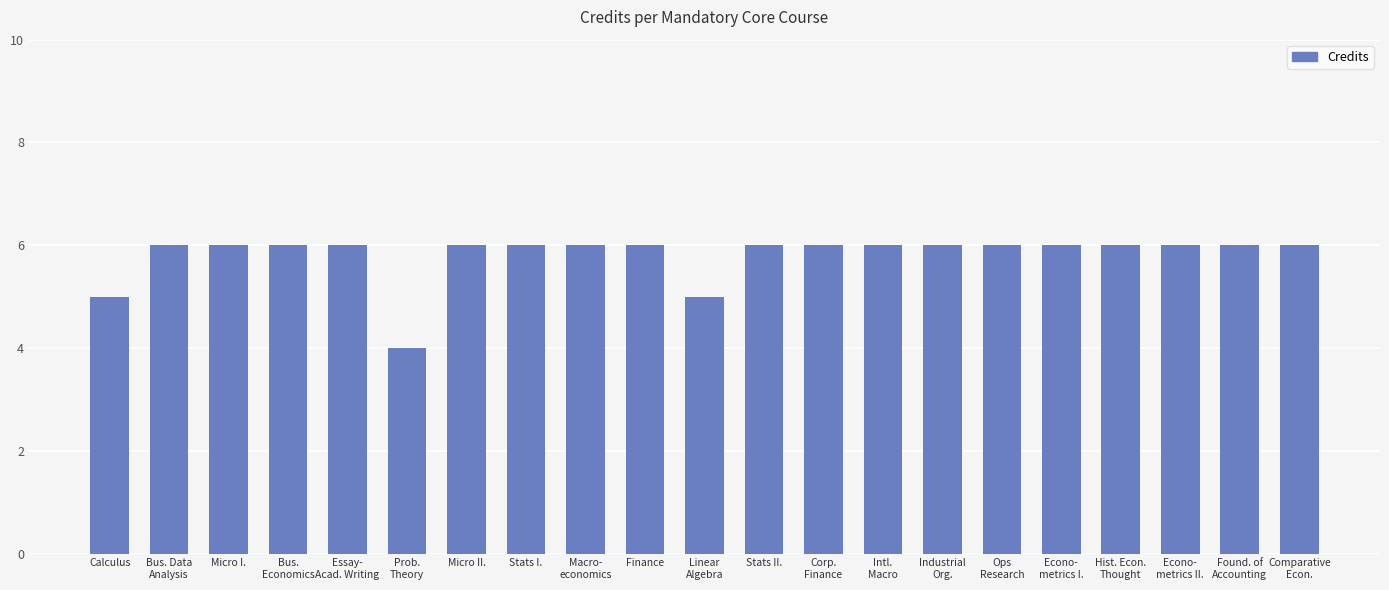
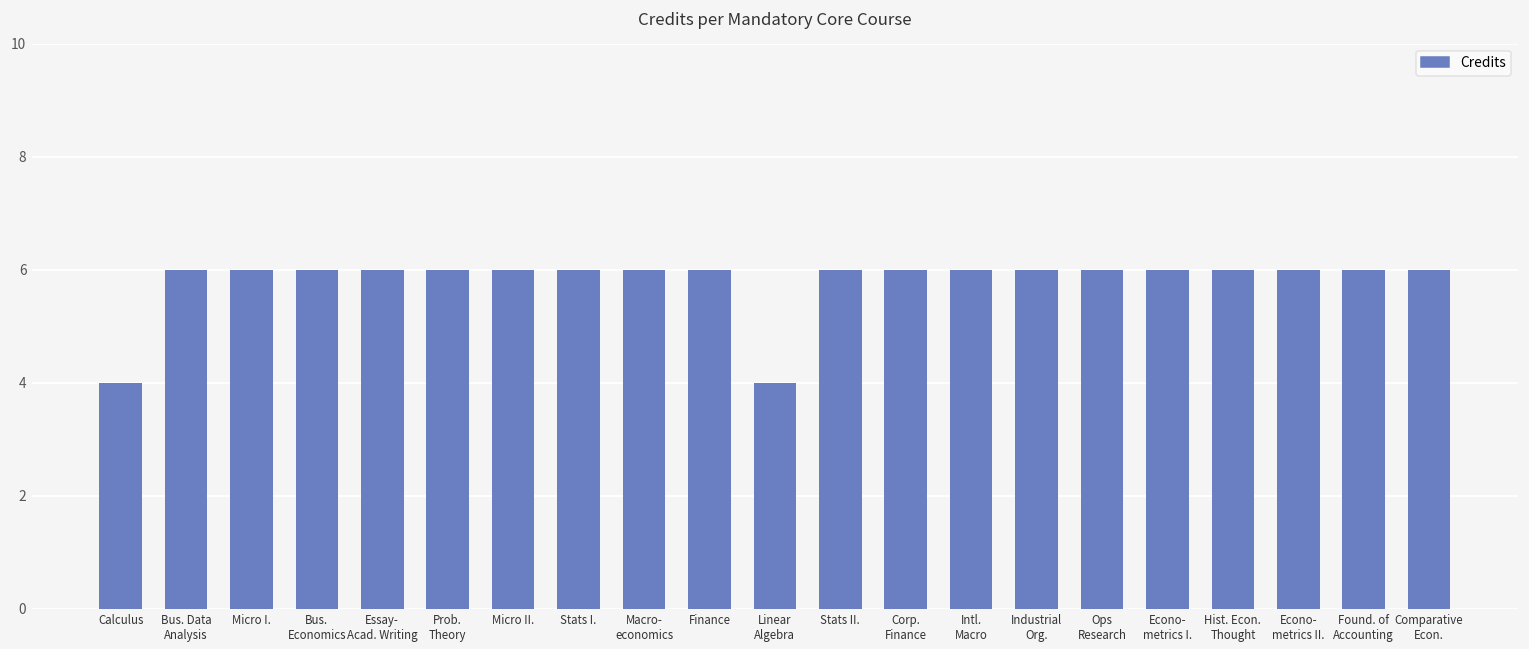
Calculus: 5 -> 4
Prob. Theory: 4 -> 6
Linear Algebra: 5 -> 4
